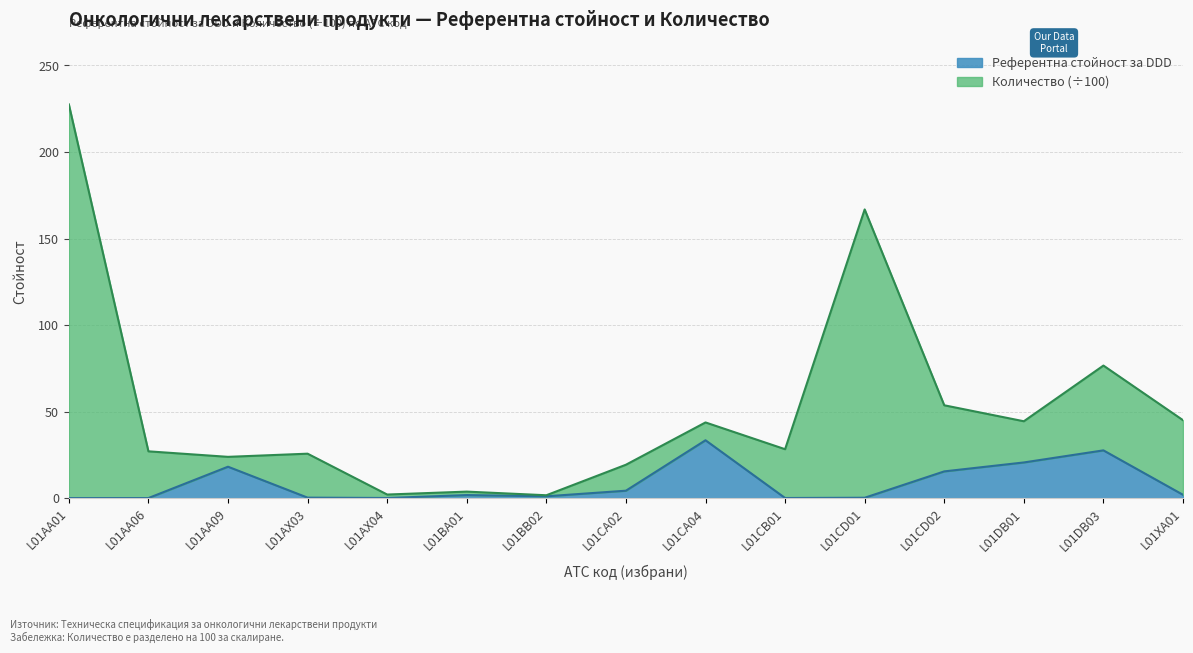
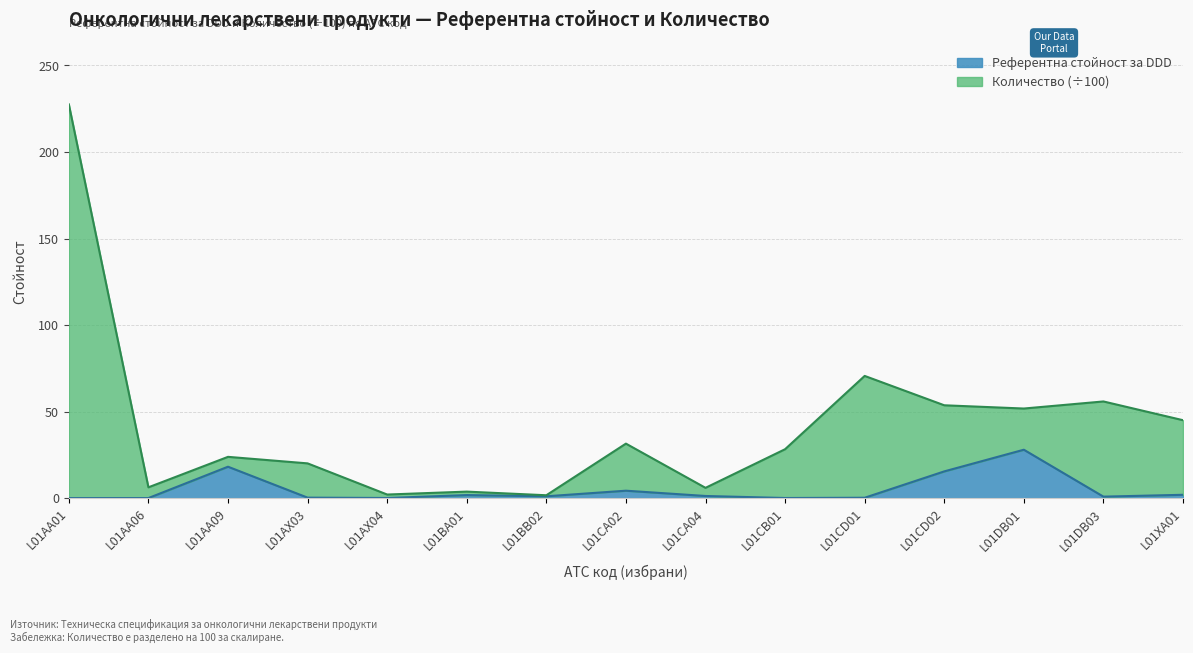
Количество (÷100), L01AA06: 27 -> 6
Количество (÷100), L01AX03: 25 -> 20
Количество (÷100), L01CA02: 15 -> 27
Референтна стойност за DDD, L01CA04: 33 -> 1
Количество (÷100), L01CA04: 10 -> 5
Количество (÷100), L01CD01: 167 -> 70
Референтна стойност за DDD, L01DB01: 21 -> 28
Референтна стойност за DDD, L01DB03: 28 -> 1
Количество (÷100), L01DB03: 49 -> 55
